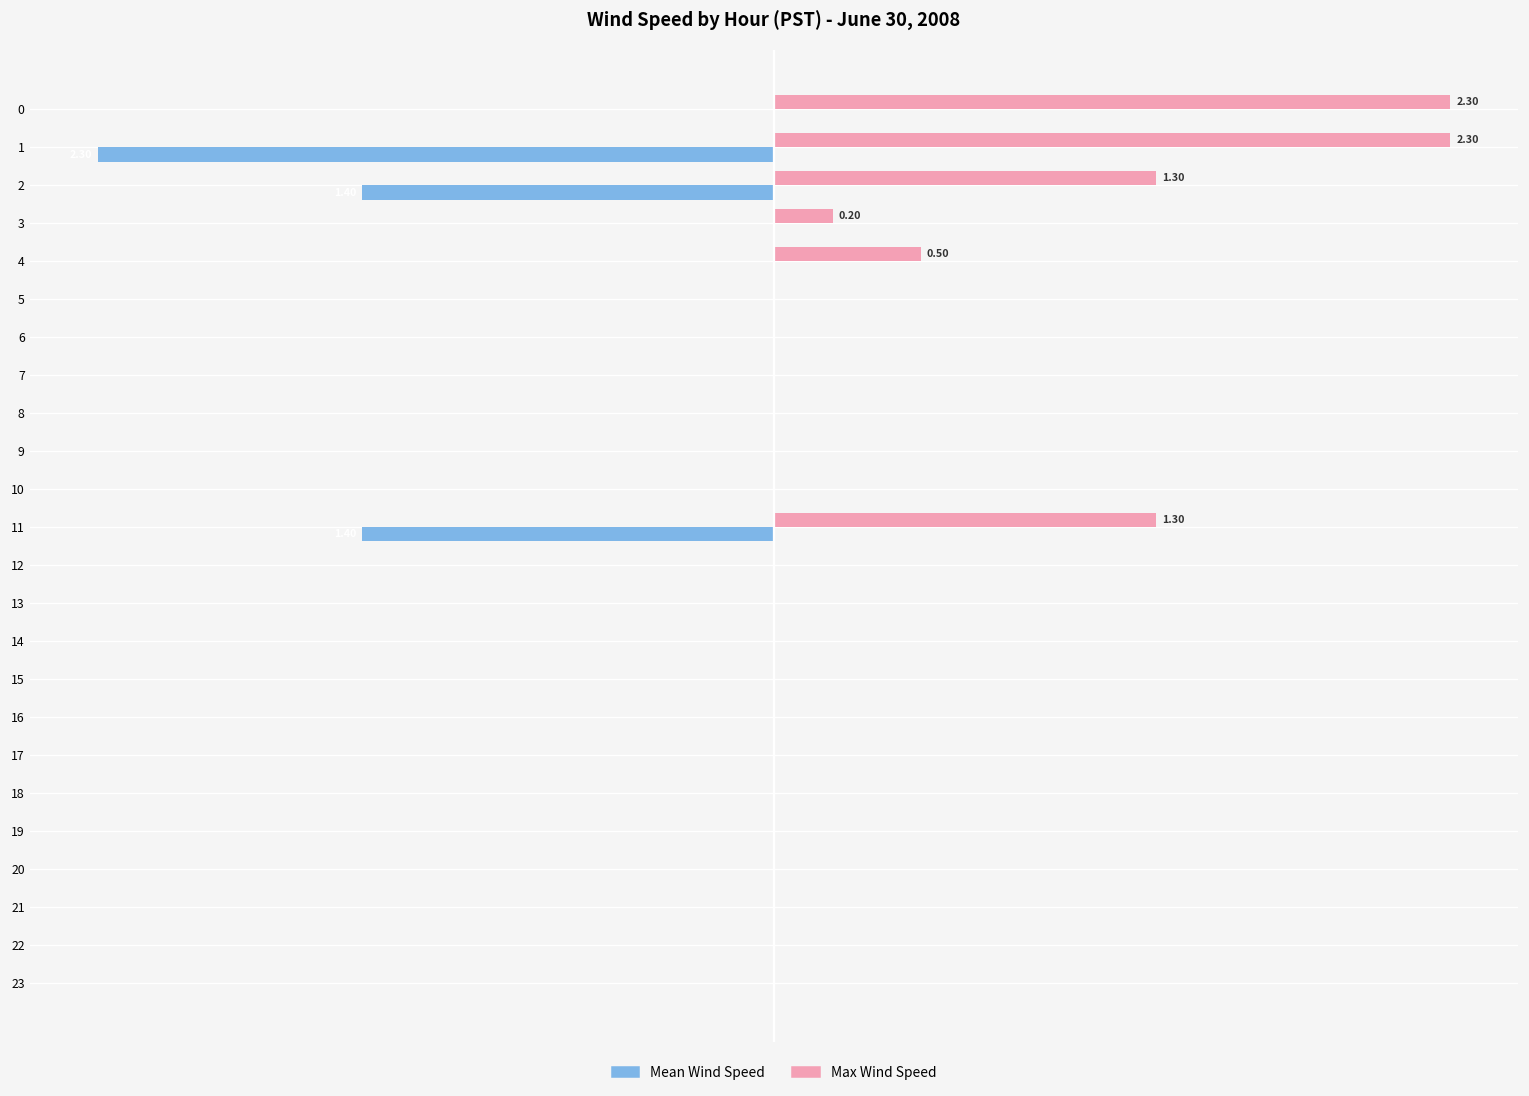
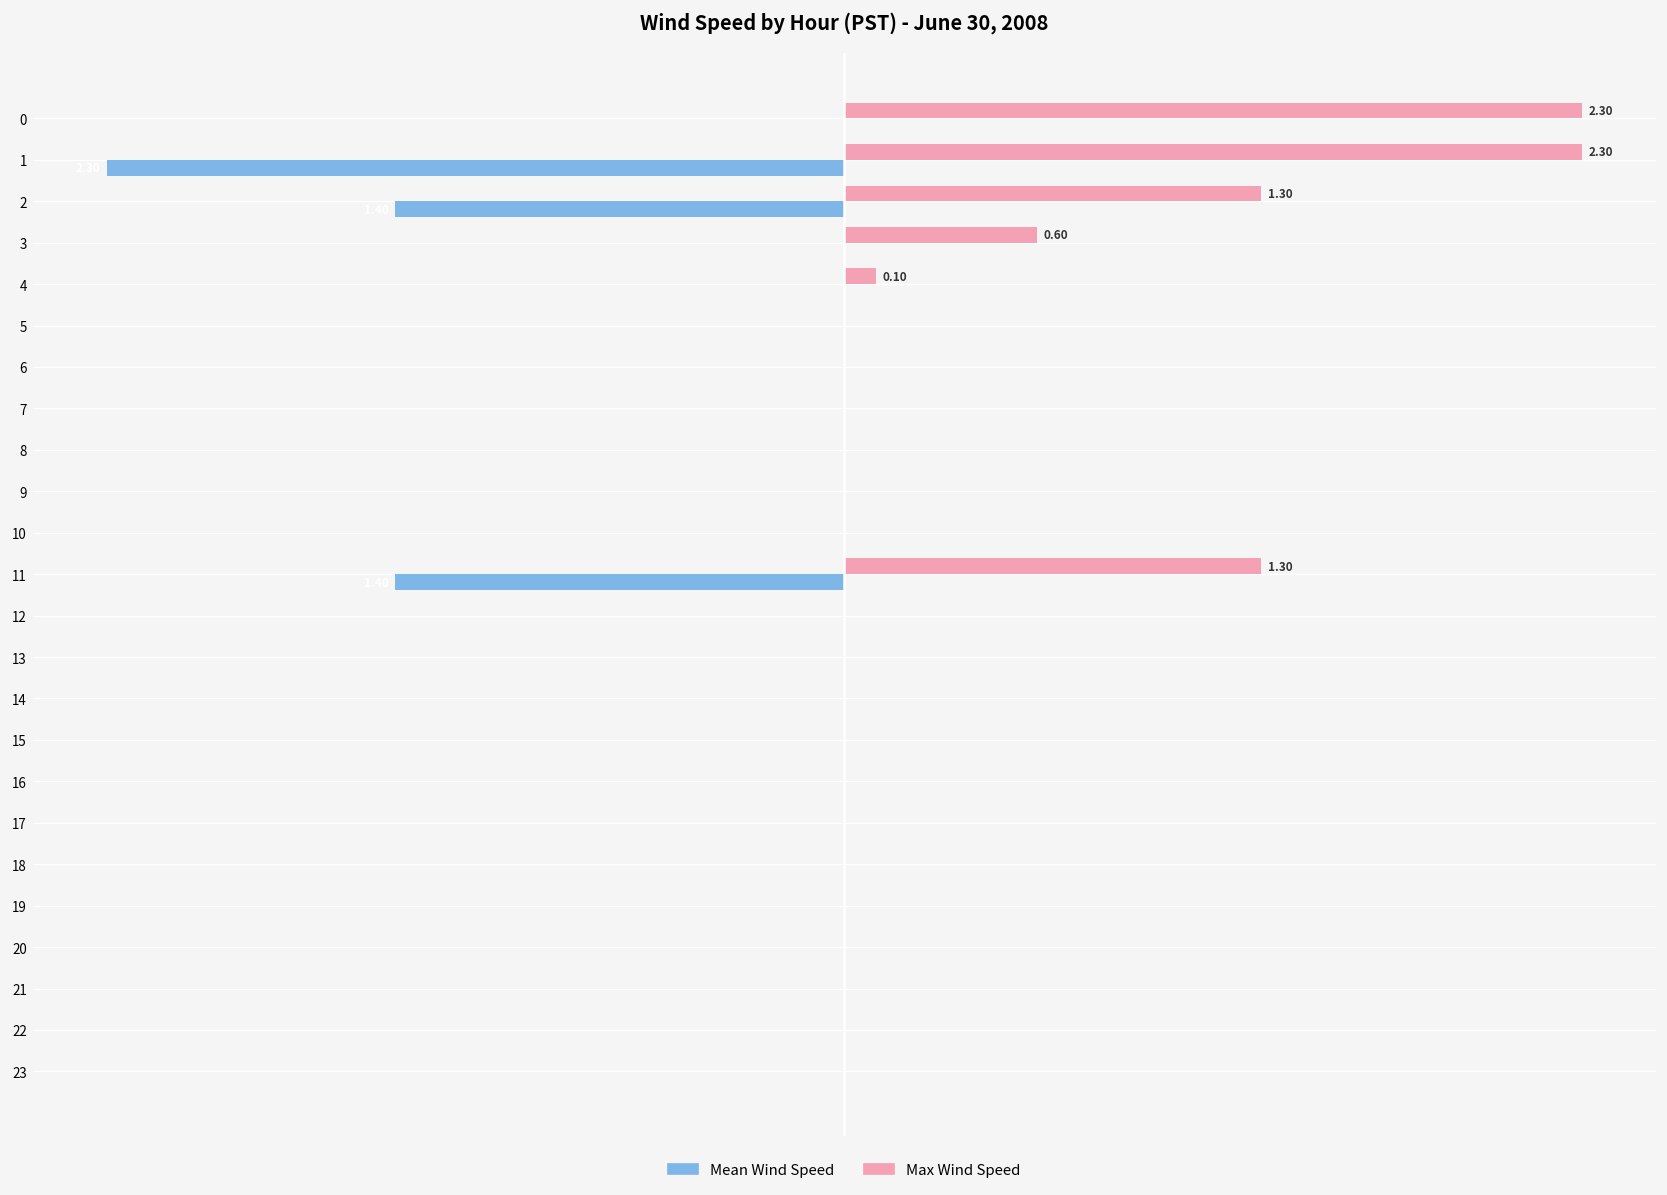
Max Wind Speed, 3: 0.20 -> 0.60
Max Wind Speed, 4: 0.50 -> 0.10
